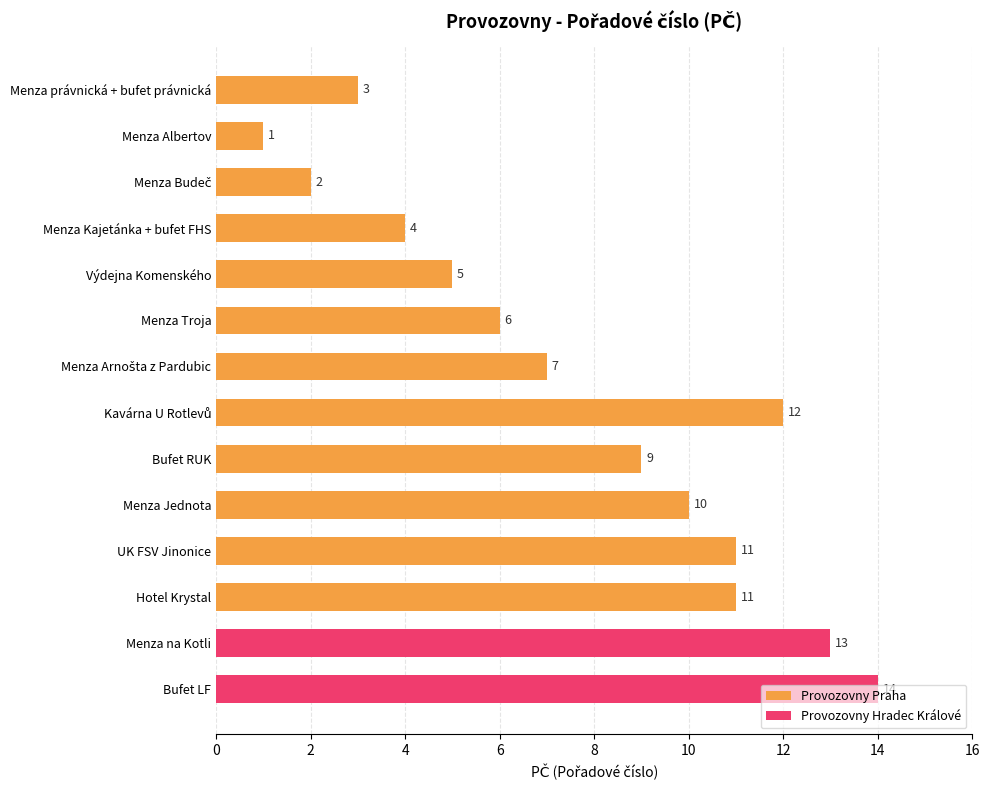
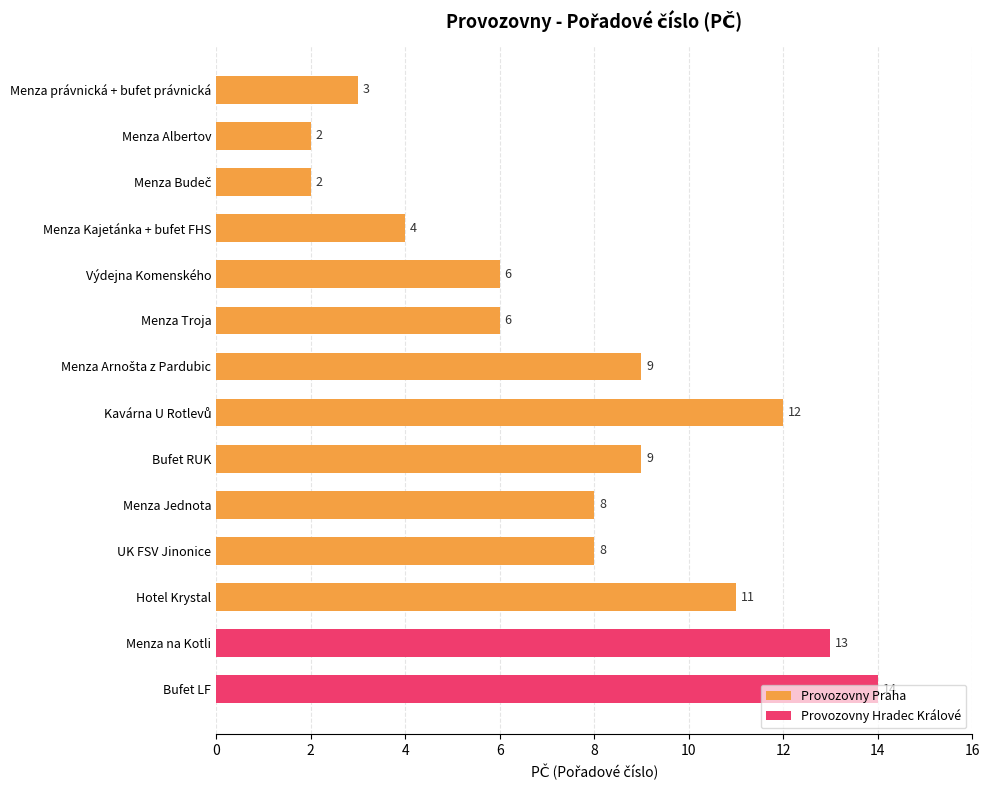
Provozovny Praha, Menza Albertov: 1 -> 2
Provozovny Praha, Výdejna Komenského: 5 -> 6
Provozovny Praha, Menza Arnošta z Pardubic: 7 -> 9
Provozovny Praha, Menza Jednota: 10 -> 8
Provozovny Praha, UK FSV Jinonice: 11 -> 8
